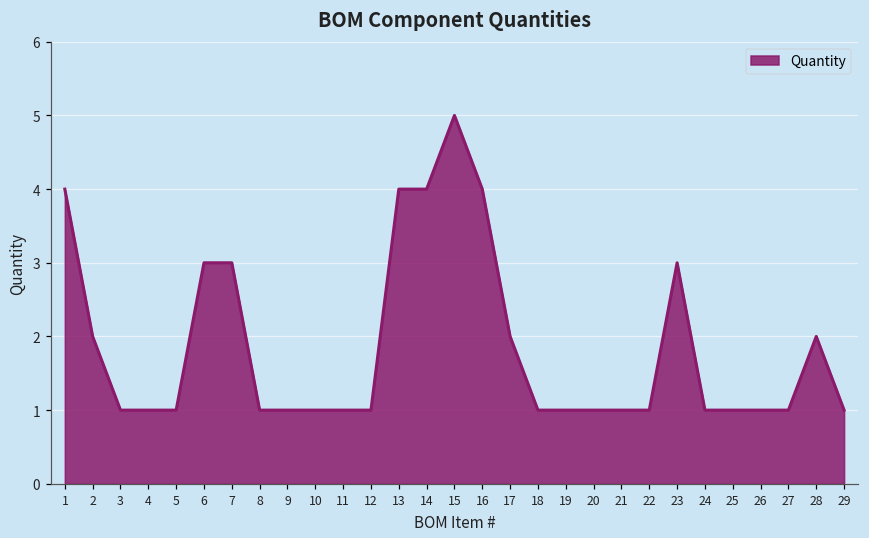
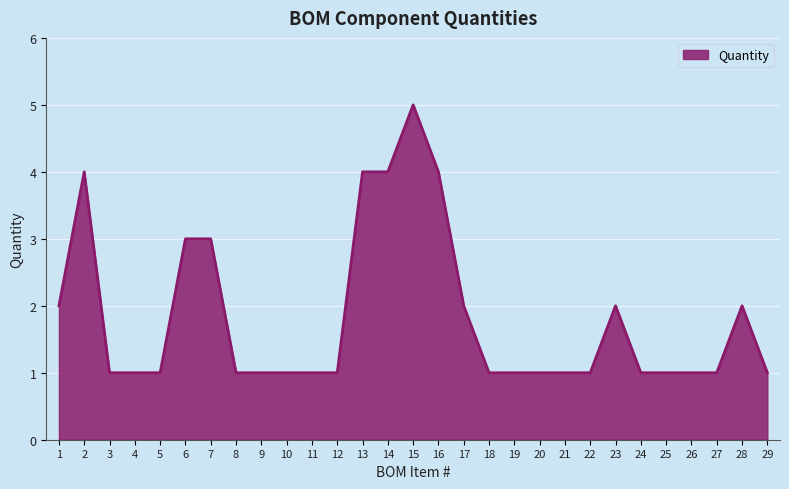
1: 4 -> 2
2: 2 -> 4
23: 3 -> 2
